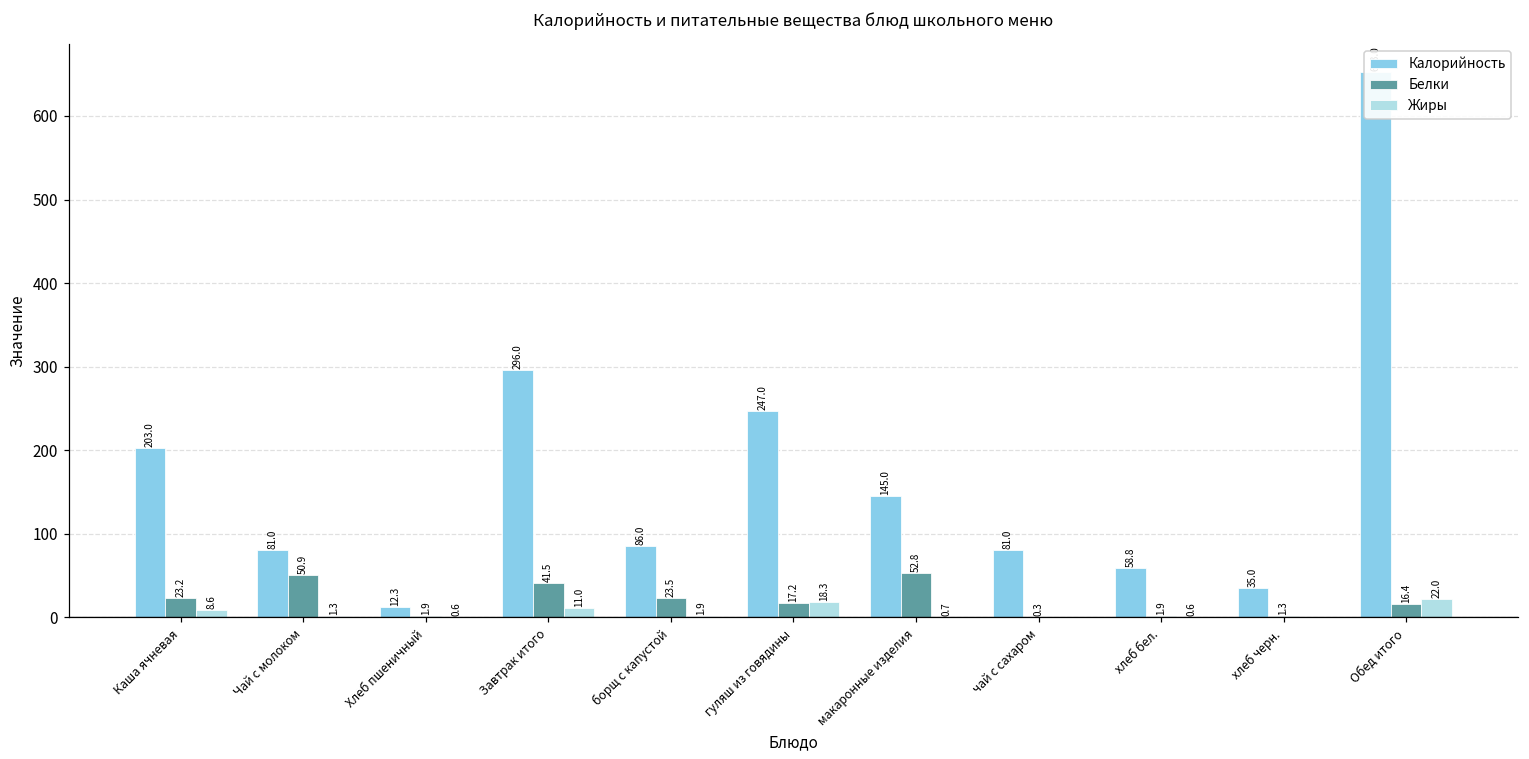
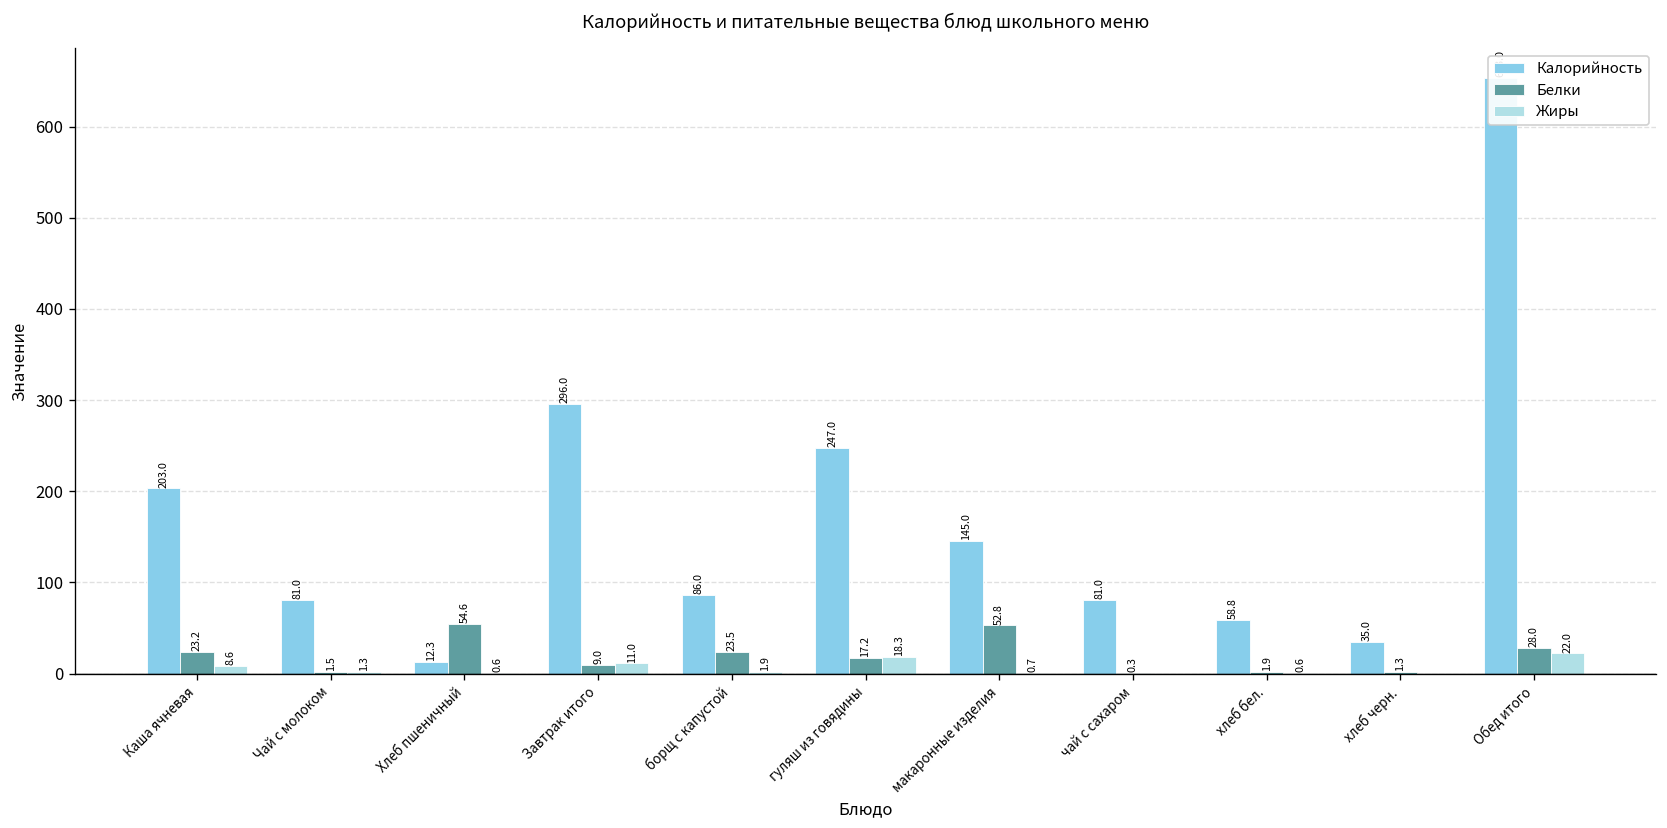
Белки, Чай с молоком: 50.9 -> 1.5
Белки, Хлеб пшеничный: 1.9 -> 54.6
Белки, Завтрак итого: 41.5 -> 9.0
Белки, Обед итого: 16.4 -> 28.0
